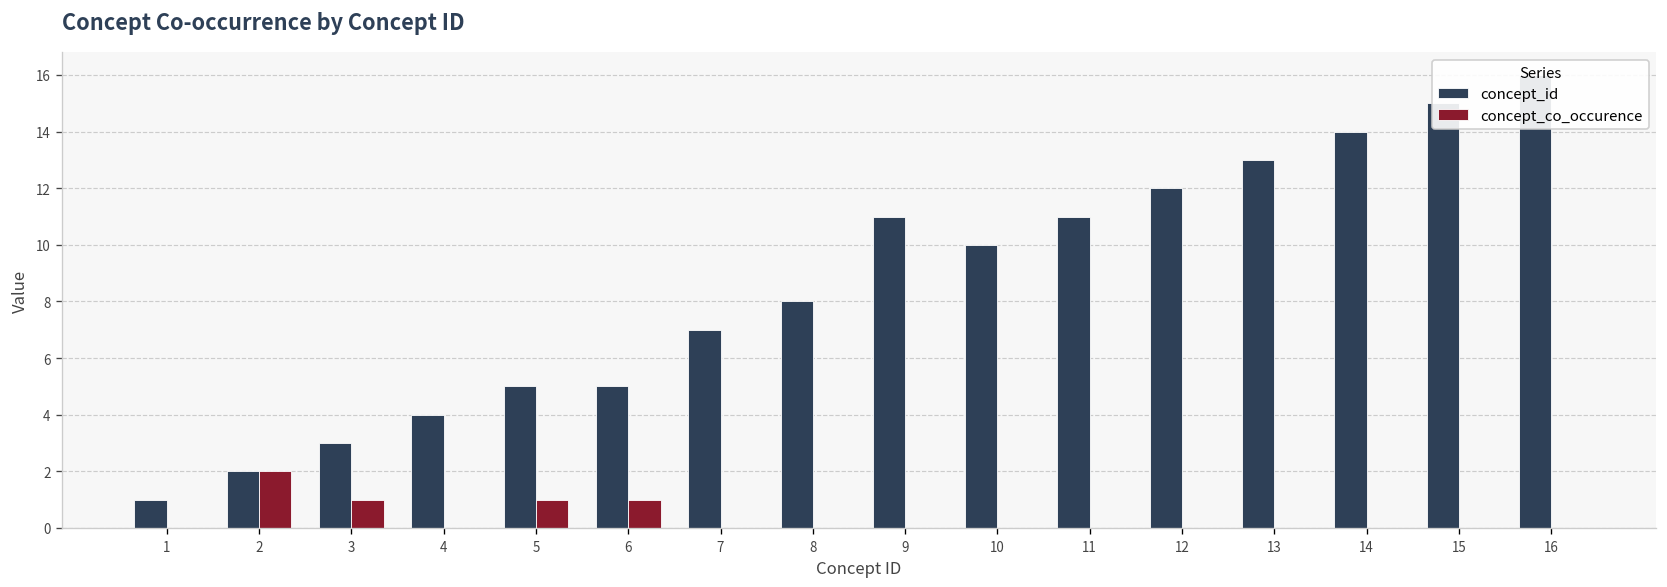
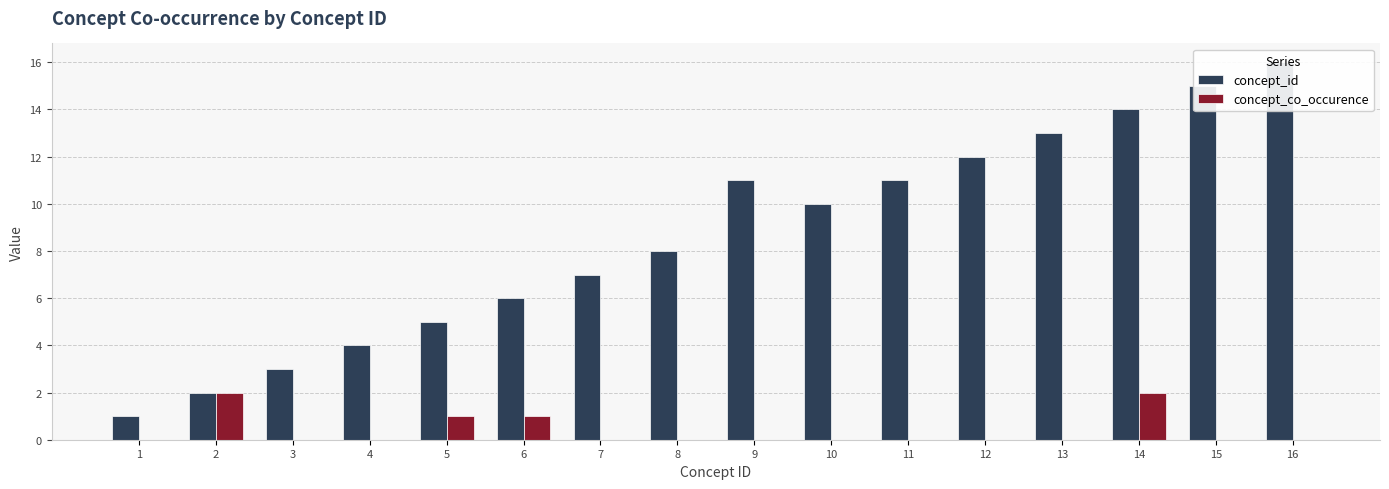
concept_co_occurence, 3: 1 -> 0
concept_id, 6: 5 -> 6
concept_co_occurence, 14: 0 -> 2
